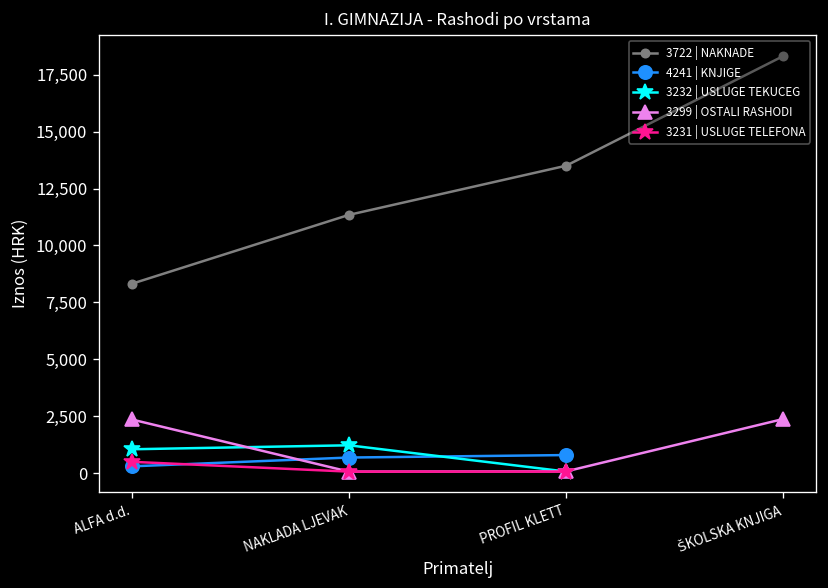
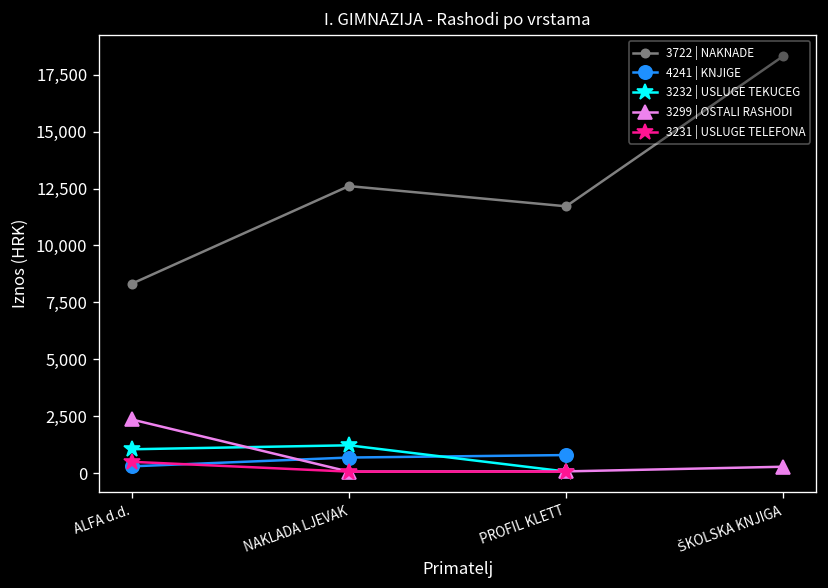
3722 | NAKNADE, NAKLADA LJEVAK: 11,300 -> 12,600
3722 | NAKNADE, PROFIL KLETT: 13,500 -> 11,700
3299 | OSTALI RASHODI, ŠKOLSKA KNJIGA: 2,400 -> 300
